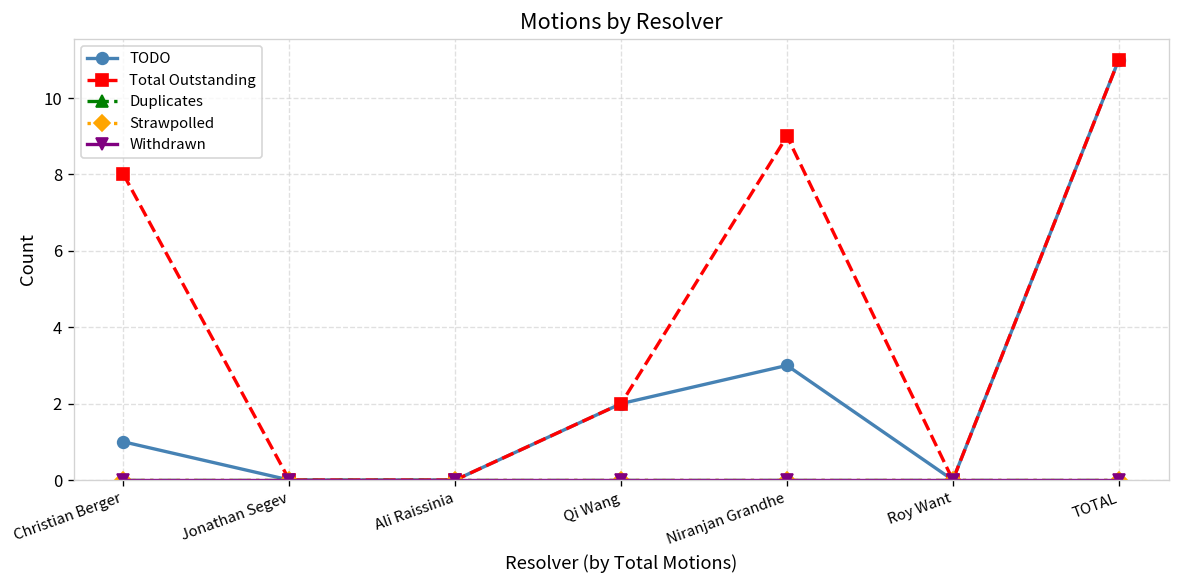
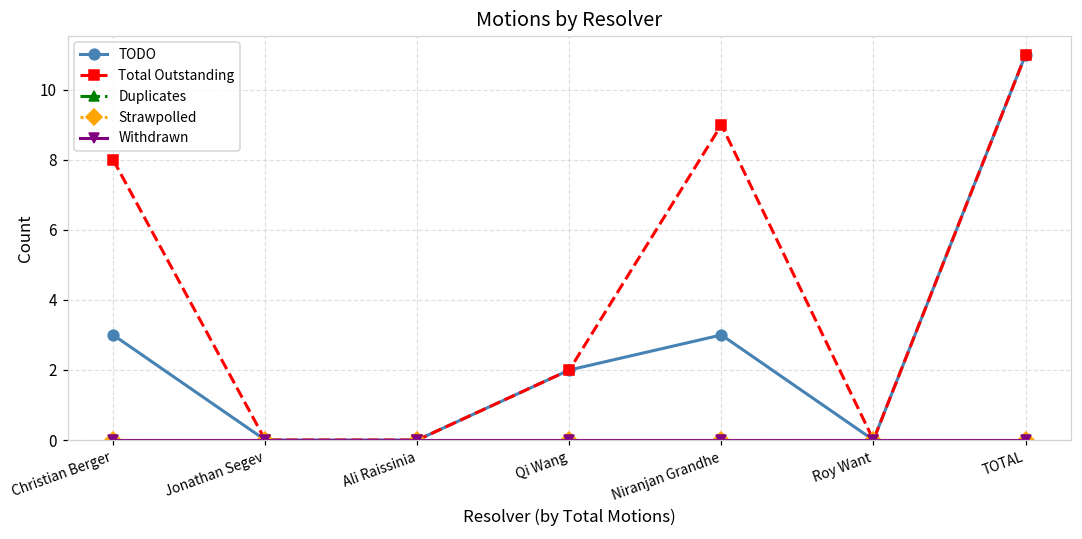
TODO, Christian Berger: 1 -> 3
